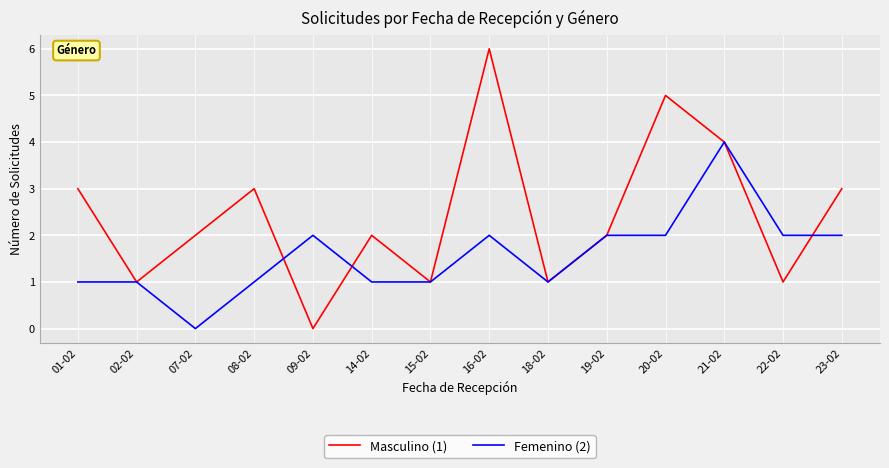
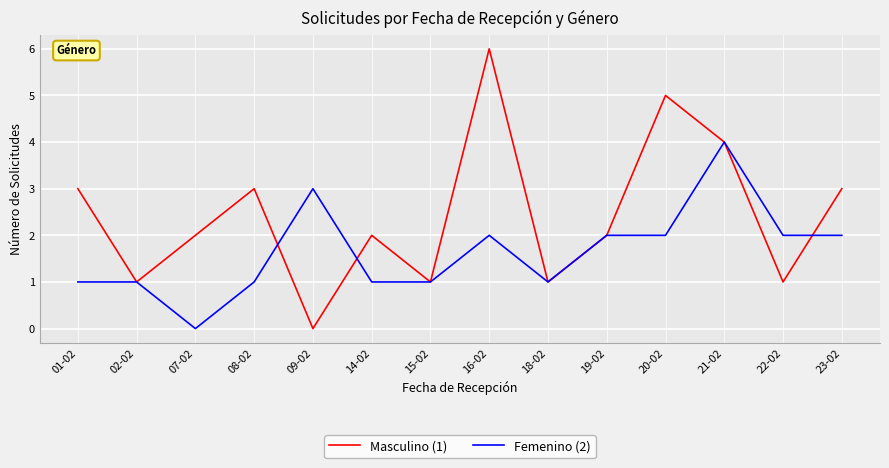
Femenino (2), 09-02: 2 -> 3
